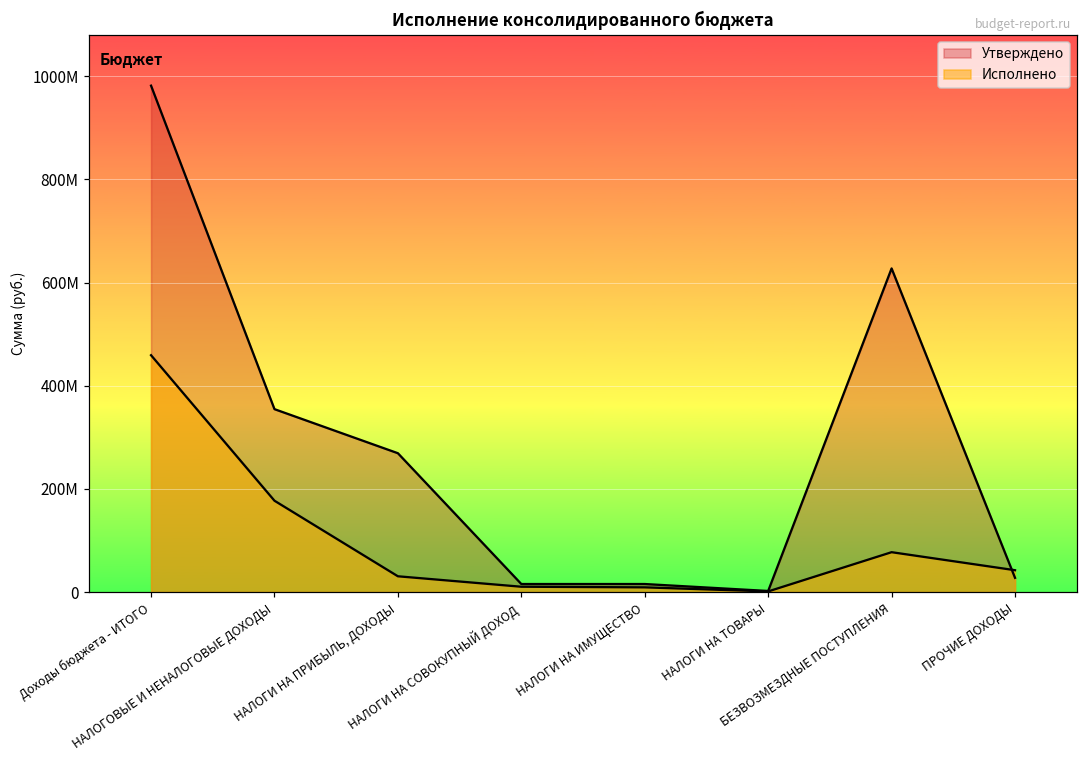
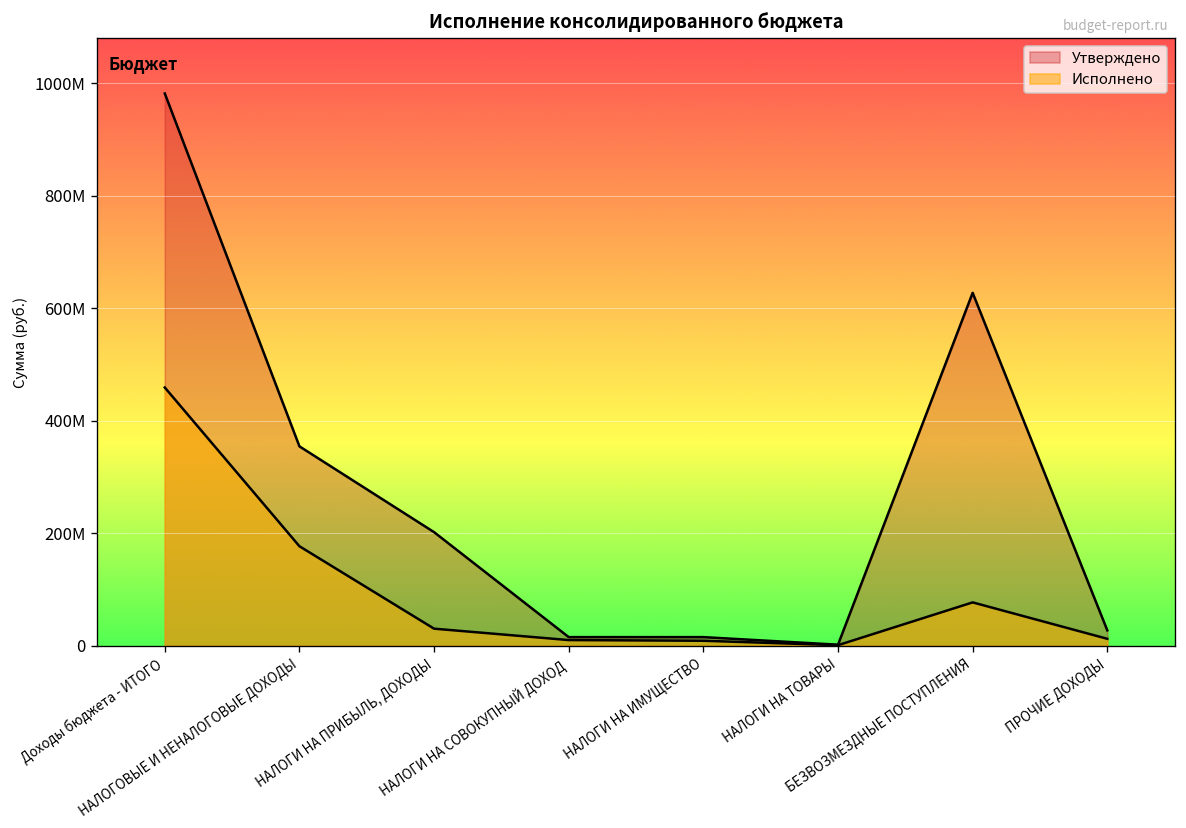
Утверждено, НАЛОГИ НА ПРИБЫЛЬ, ДОХОДЫ: 270000000 -> 200000000
Исполнено, ПРОЧИЕ ДОХОДЫ: 40000000 -> 10000000
